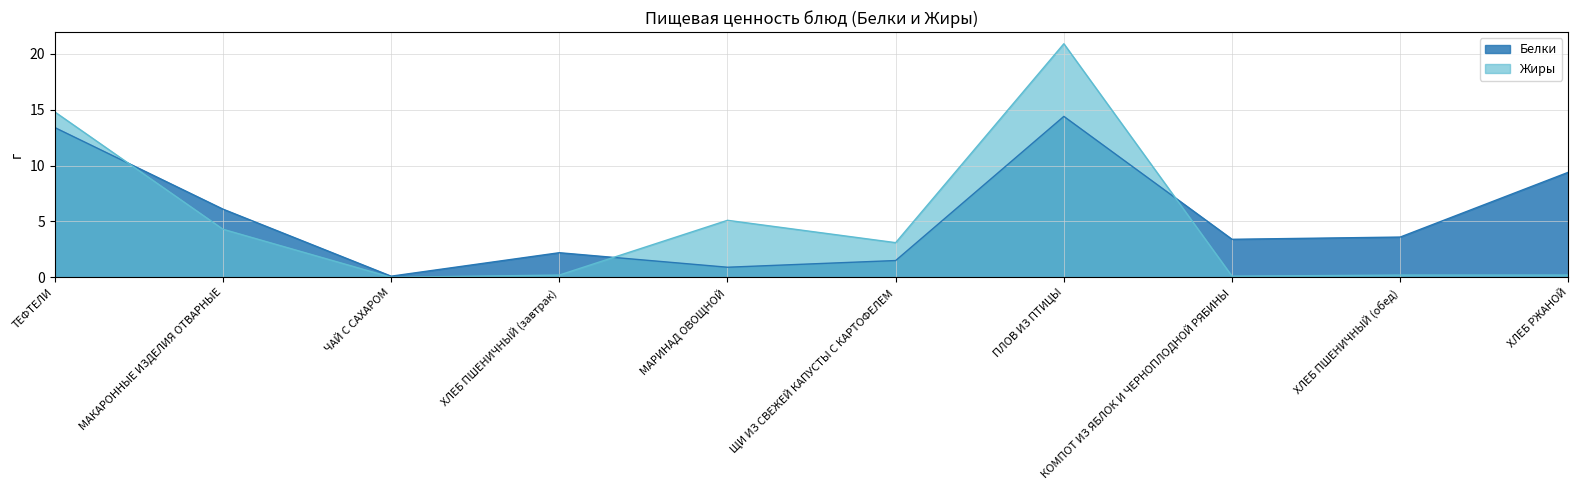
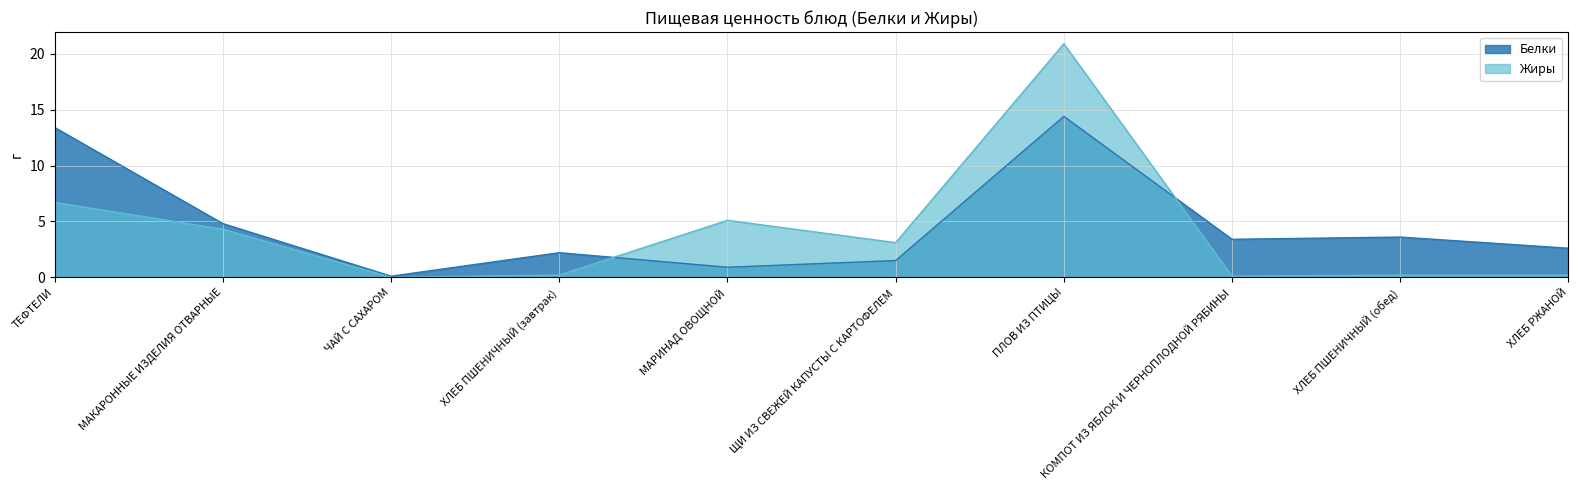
Жиры, ТЕФТЕЛИ: 14.8 -> 6.7
Белки, МАКАРОННЫЕ ИЗДЕЛИЯ ОТВАРНЫЕ: 6.1 -> 4.8
Белки, ХЛЕБ РЖАНОЙ: 9.4 -> 2.6
